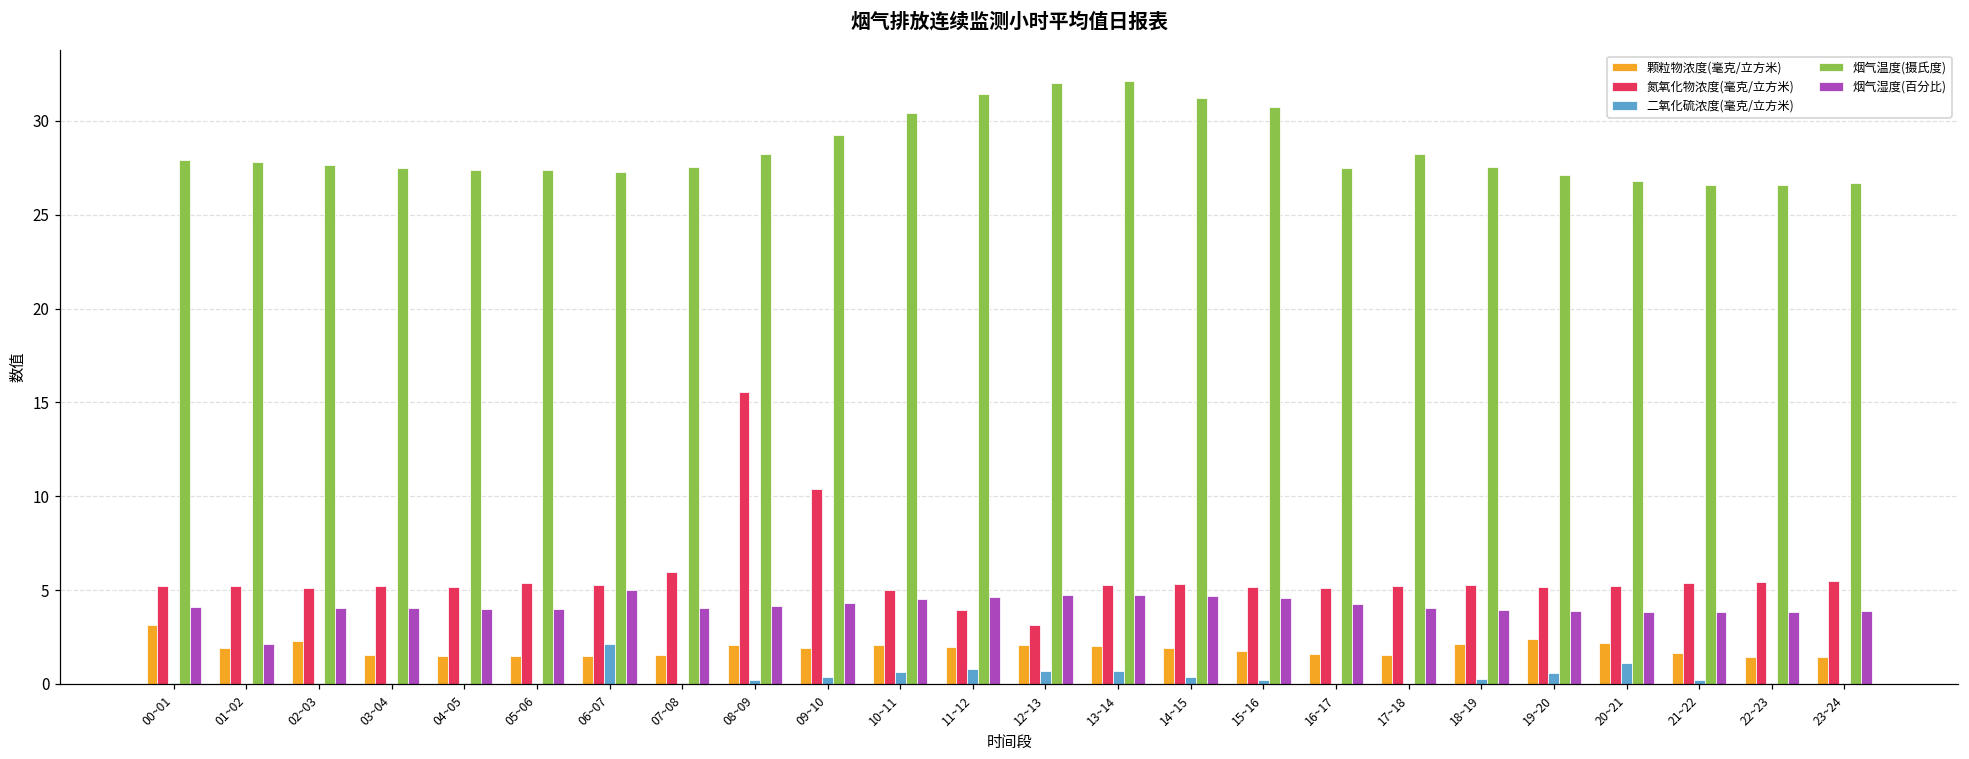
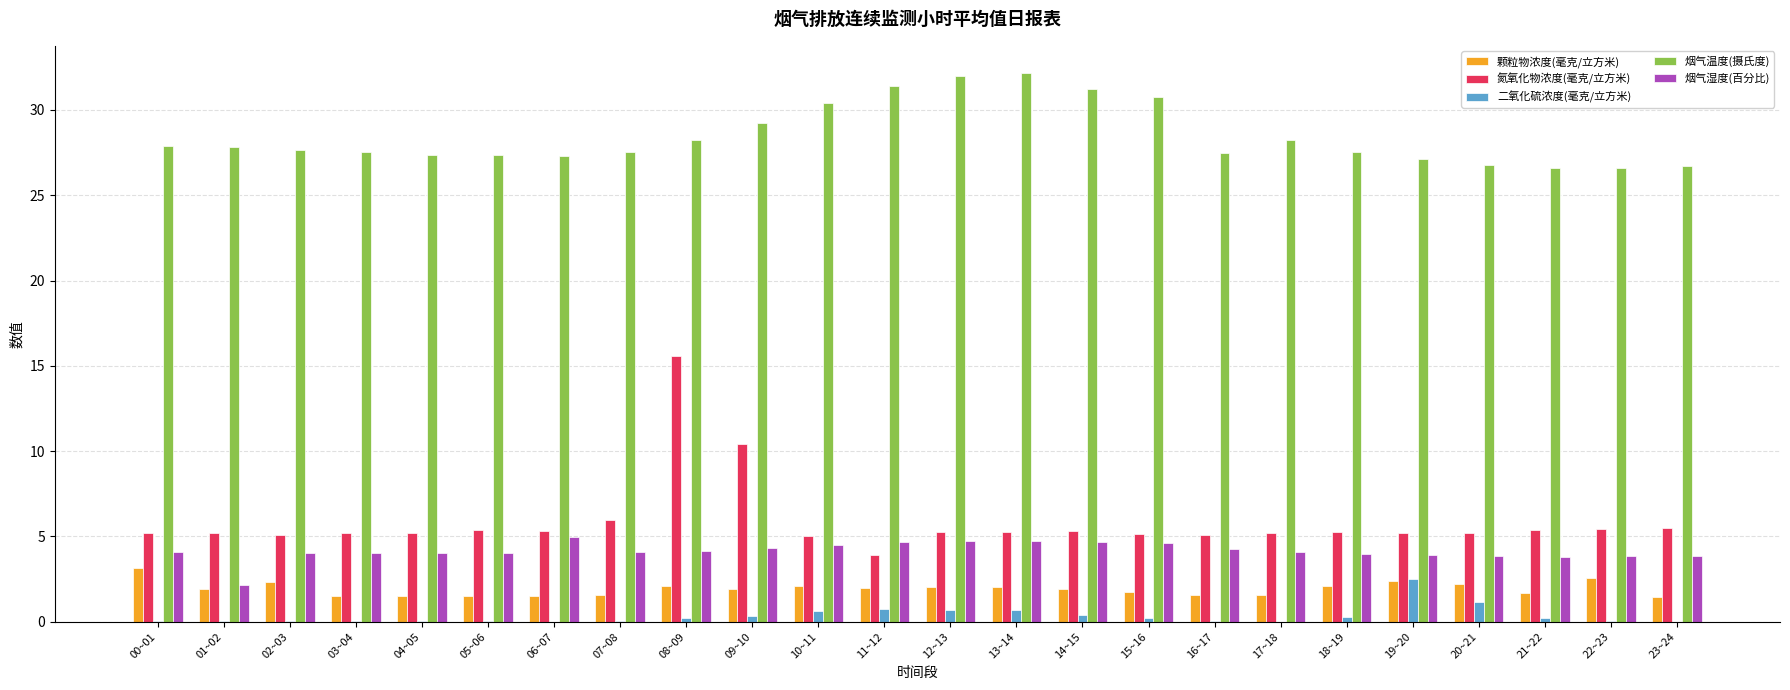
二氧化硫浓度(毫克/立方米), 06~07: 2.1 -> 0.0
氮氧化物浓度(毫克/立方米), 12~13: 3.1 -> 5.2
二氧化硫浓度(毫克/立方米), 19~20: 0.6 -> 2.5
颗粒物浓度(毫克/立方米), 22~23: 1.5 -> 2.6
